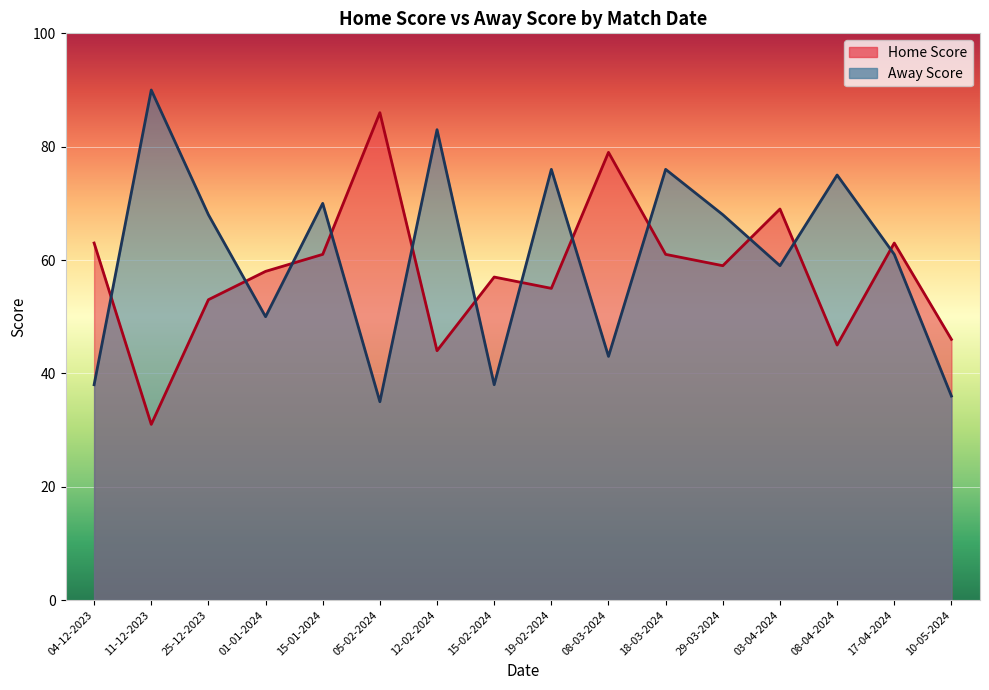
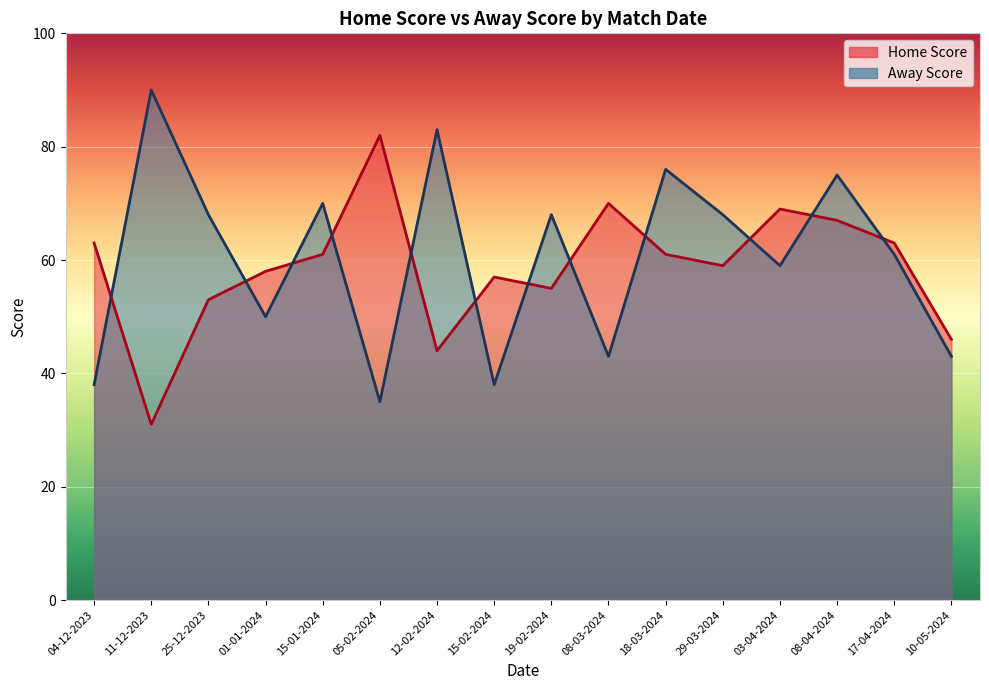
Home Score, 05-02-2024: 86 -> 82
Away Score, 19-02-2024: 76 -> 68
Home Score, 08-03-2024: 79 -> 70
Home Score, 08-04-2024: 45 -> 67
Away Score, 10-05-2024: 36 -> 43
